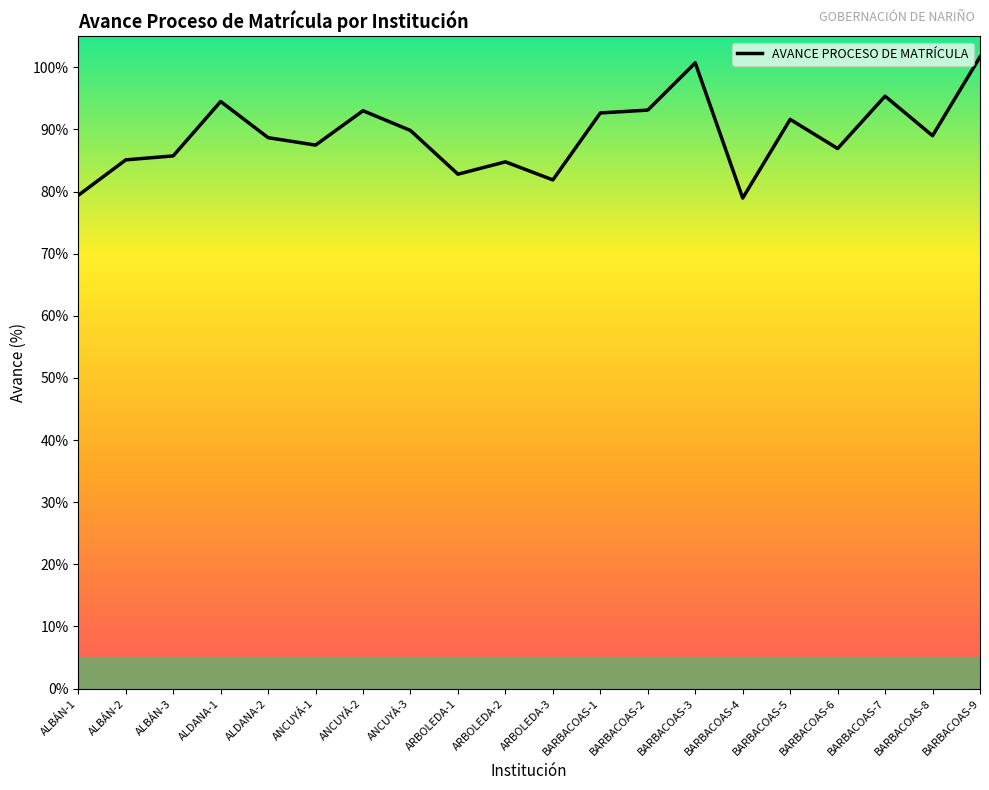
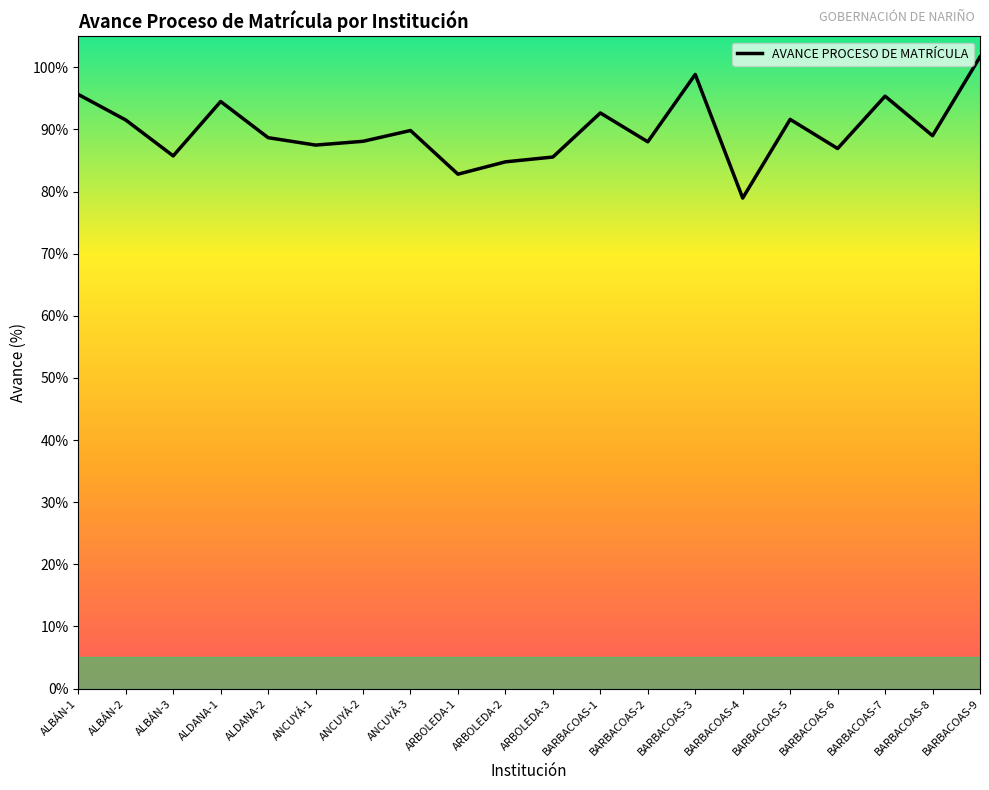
ALBÁN-1: 79% -> 96%
ALBÁN-2: 85% -> 92%
ANCUYÁ-2: 93% -> 88%
ARBOLEDA-3: 82% -> 86%
BARBACOAS-2: 93% -> 88%
BARBACOAS-3: 101% -> 99%
